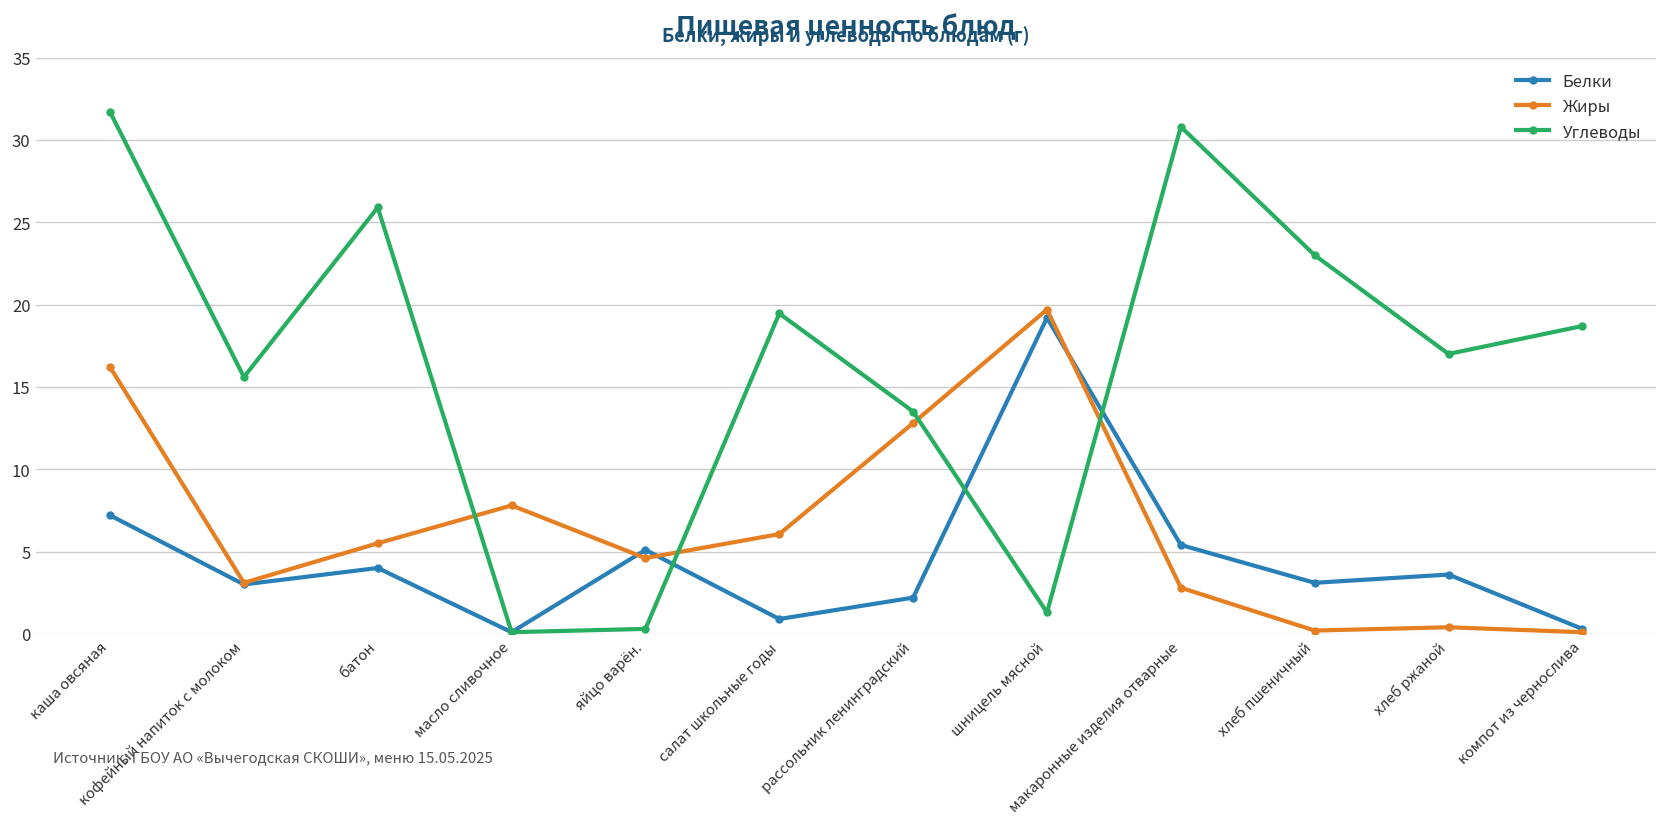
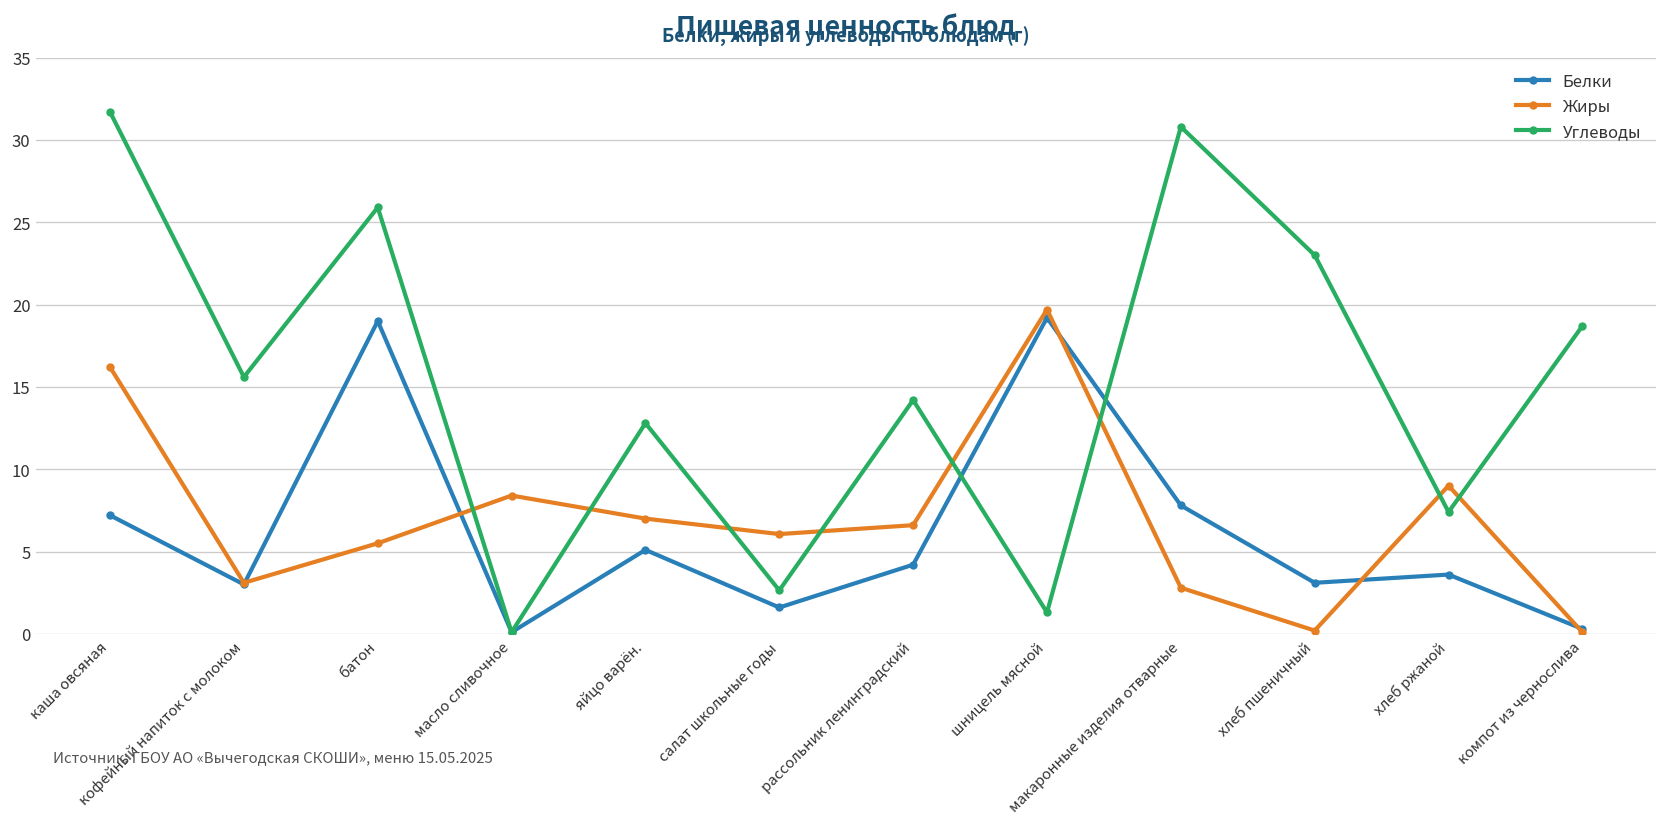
Белки, батон: 4 -> 19
Жиры, масло сливочное: 7.8 -> 8.4
Жиры, яйцо варён.: 4.6 -> 7.0
Углеводы, яйцо варён.: 0.3 -> 12.8
Белки, салат школьные годы: 0.9 -> 1.6
Углеводы, салат школьные годы: 19.5 -> 2.6
Белки, рассольник ленинградский: 2.2 -> 4.2
Жиры, рассольник ленинградский: 12.8 -> 6.6
Углеводы, рассольник ленинградский: 13.5 -> 14.2
Белки, макаронные изделия отварные: 5.4 -> 7.8
Жиры, хлеб ржаной: 0.4 -> 9.0
Углеводы, хлеб ржаной: 17.0 -> 7.4
